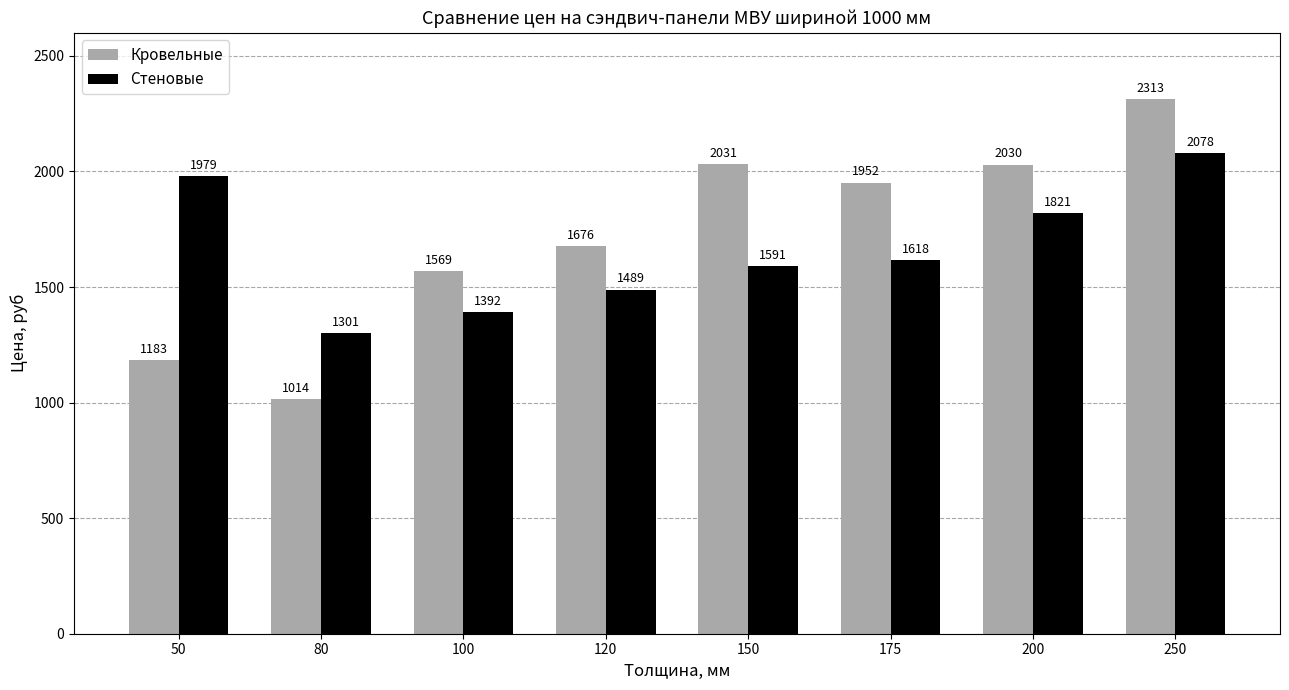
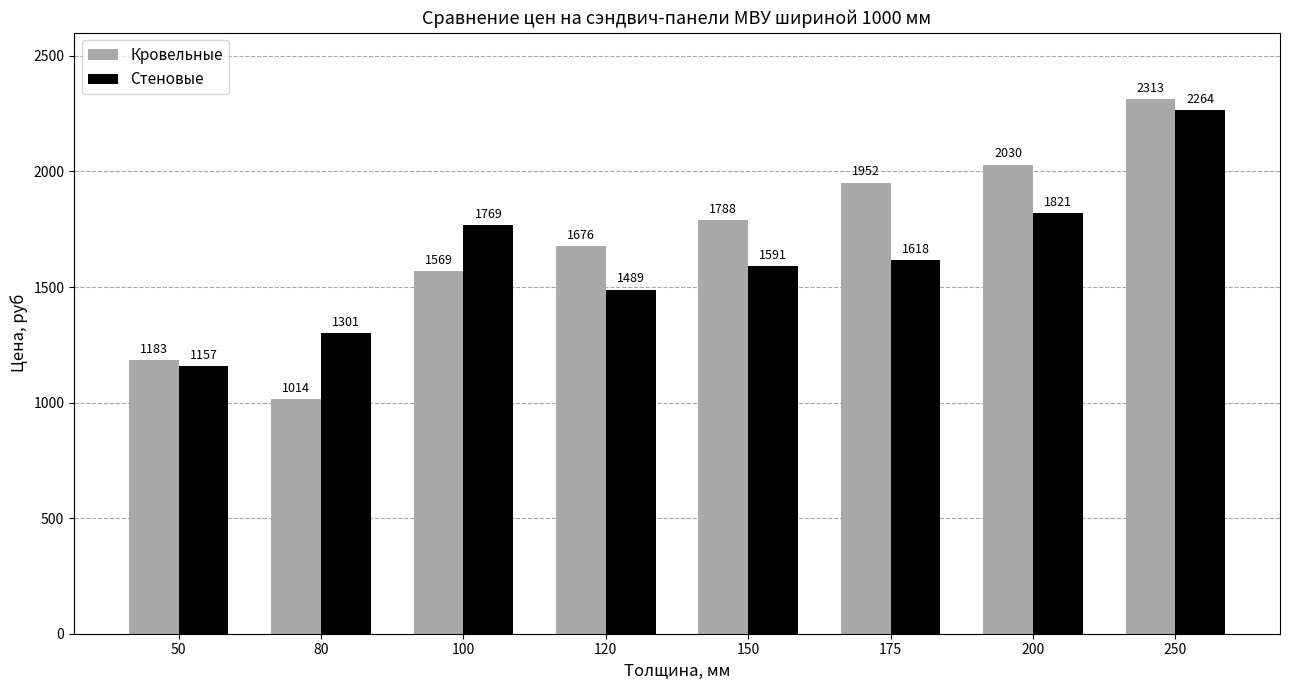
Стеновые, 50: 1979 -> 1157
Стеновые, 100: 1392 -> 1769
Кровельные, 150: 2031 -> 1788
Стеновые, 250: 2078 -> 2264
